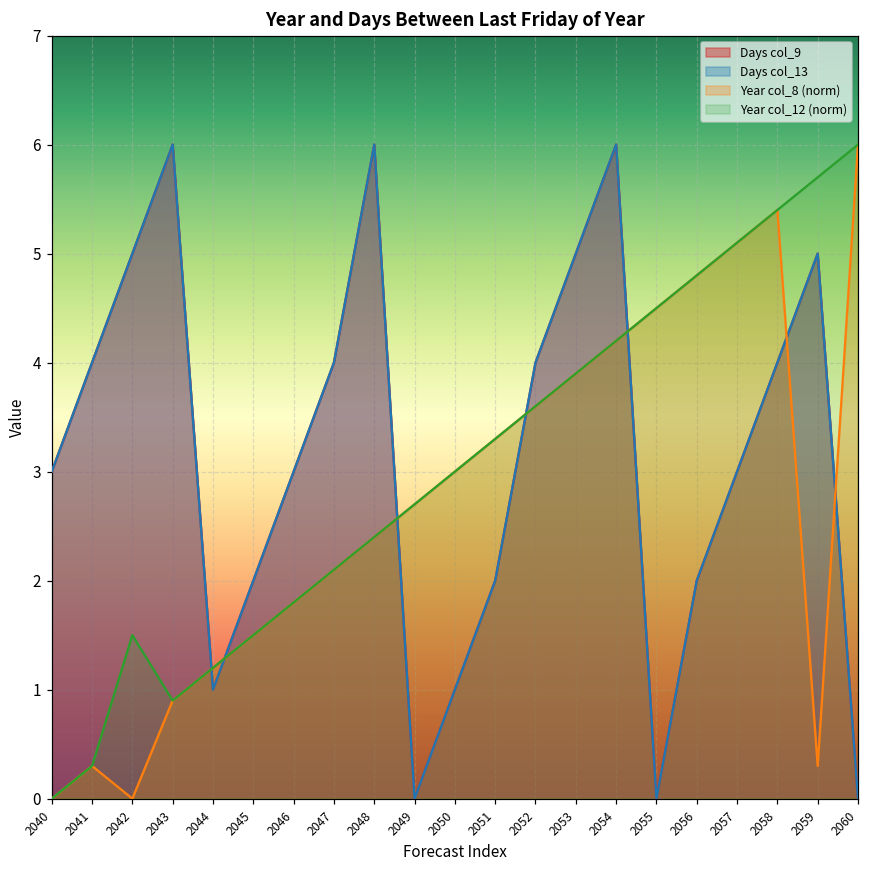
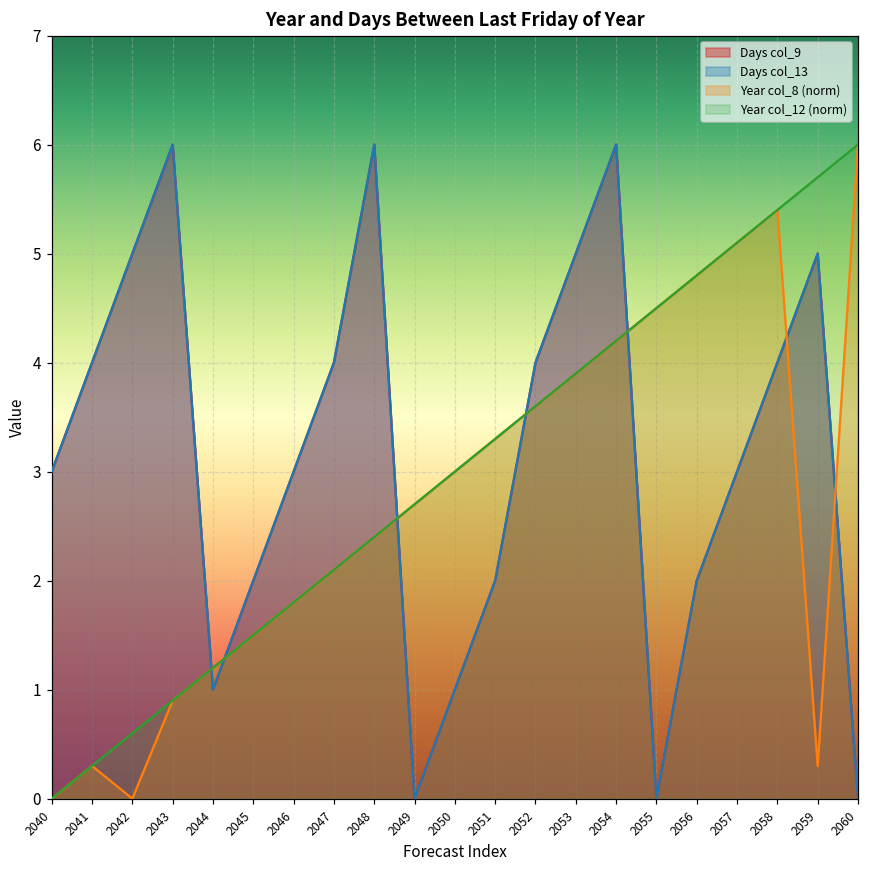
Year col_12 (norm), 2042: 1.5 -> 0.6
